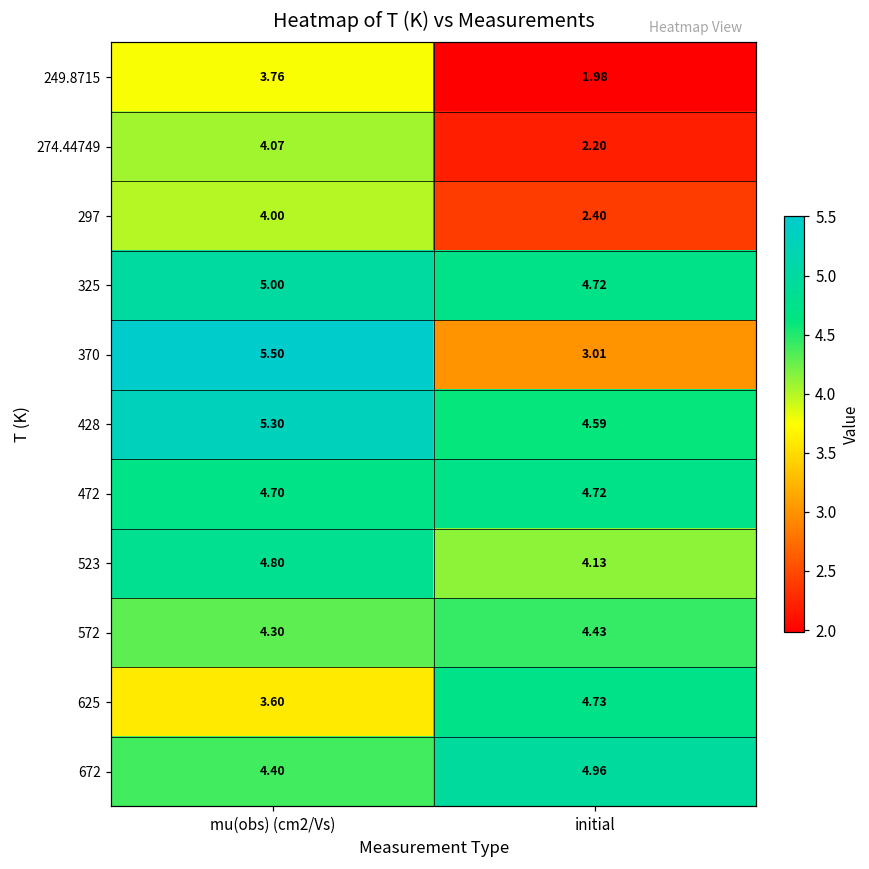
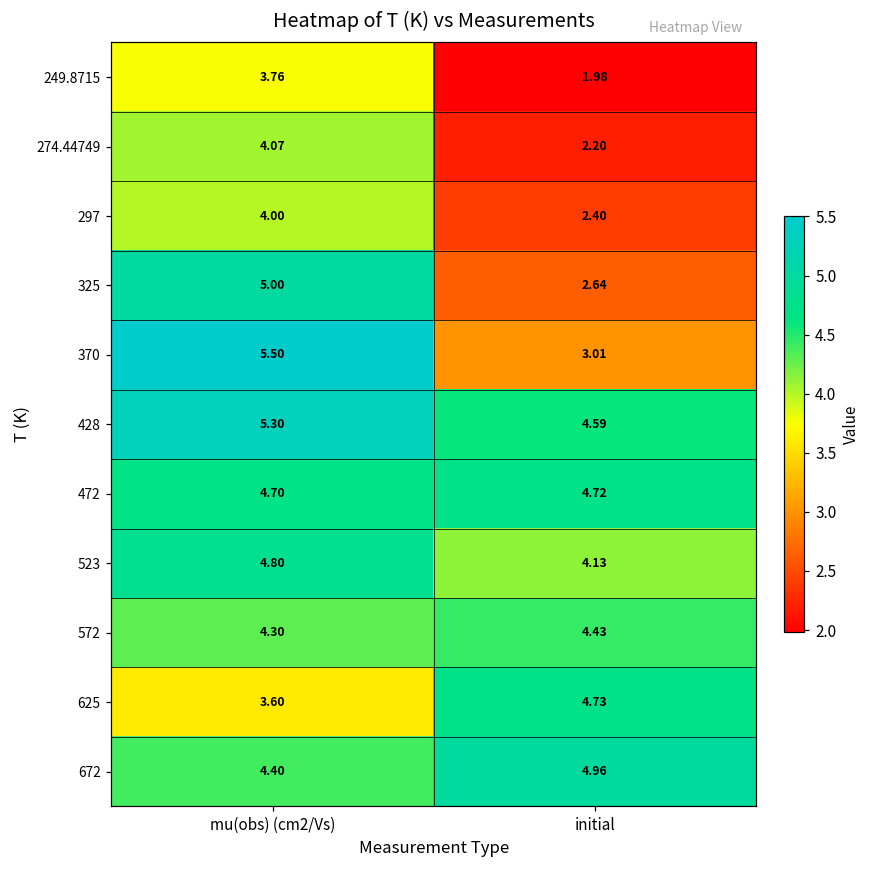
325, initial: 4.72 -> 2.64
